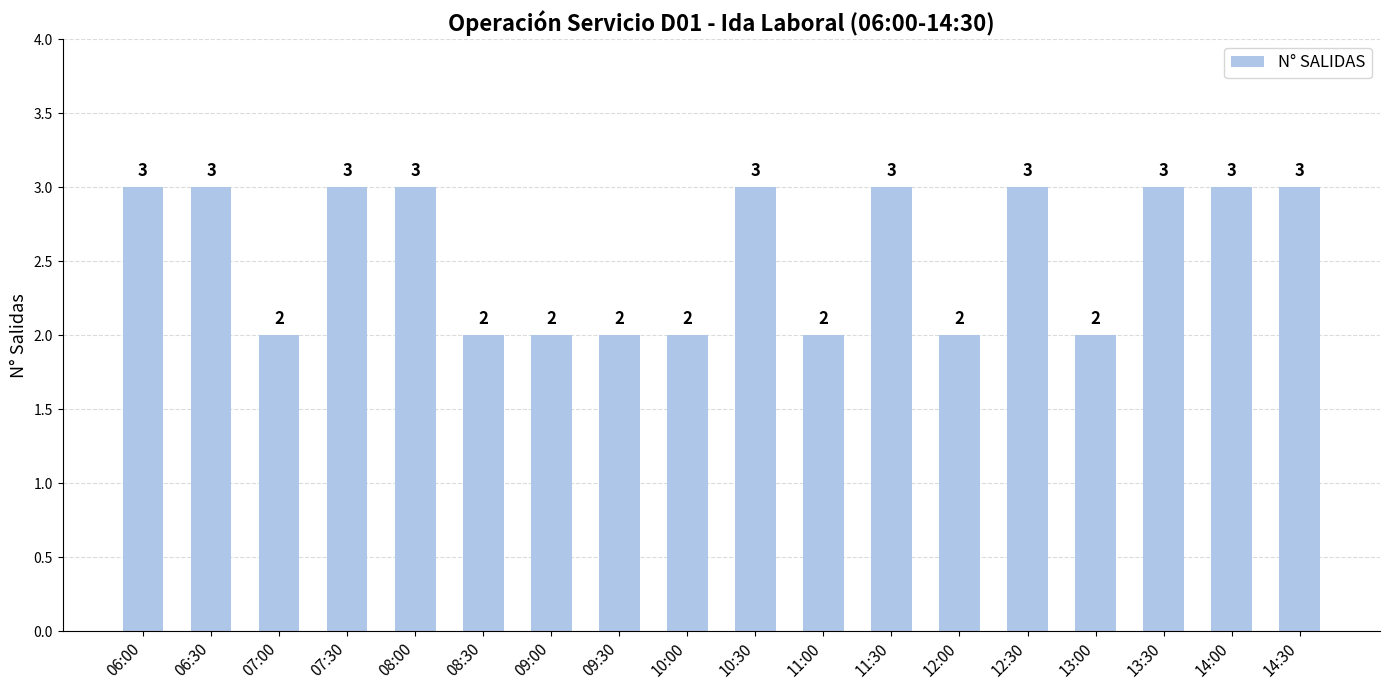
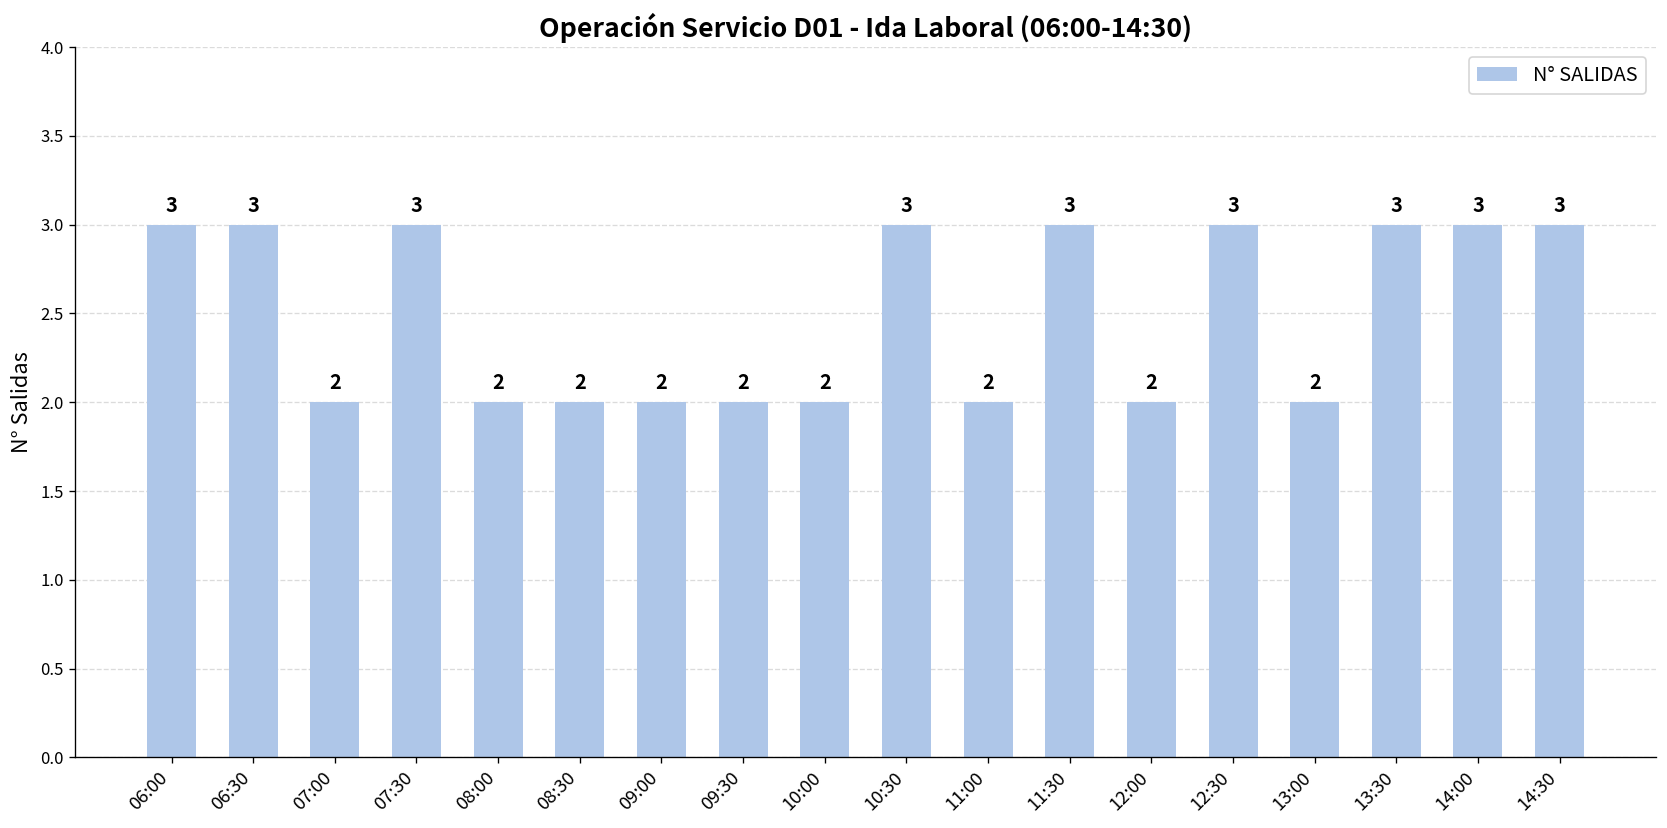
08:00: 3 -> 2
